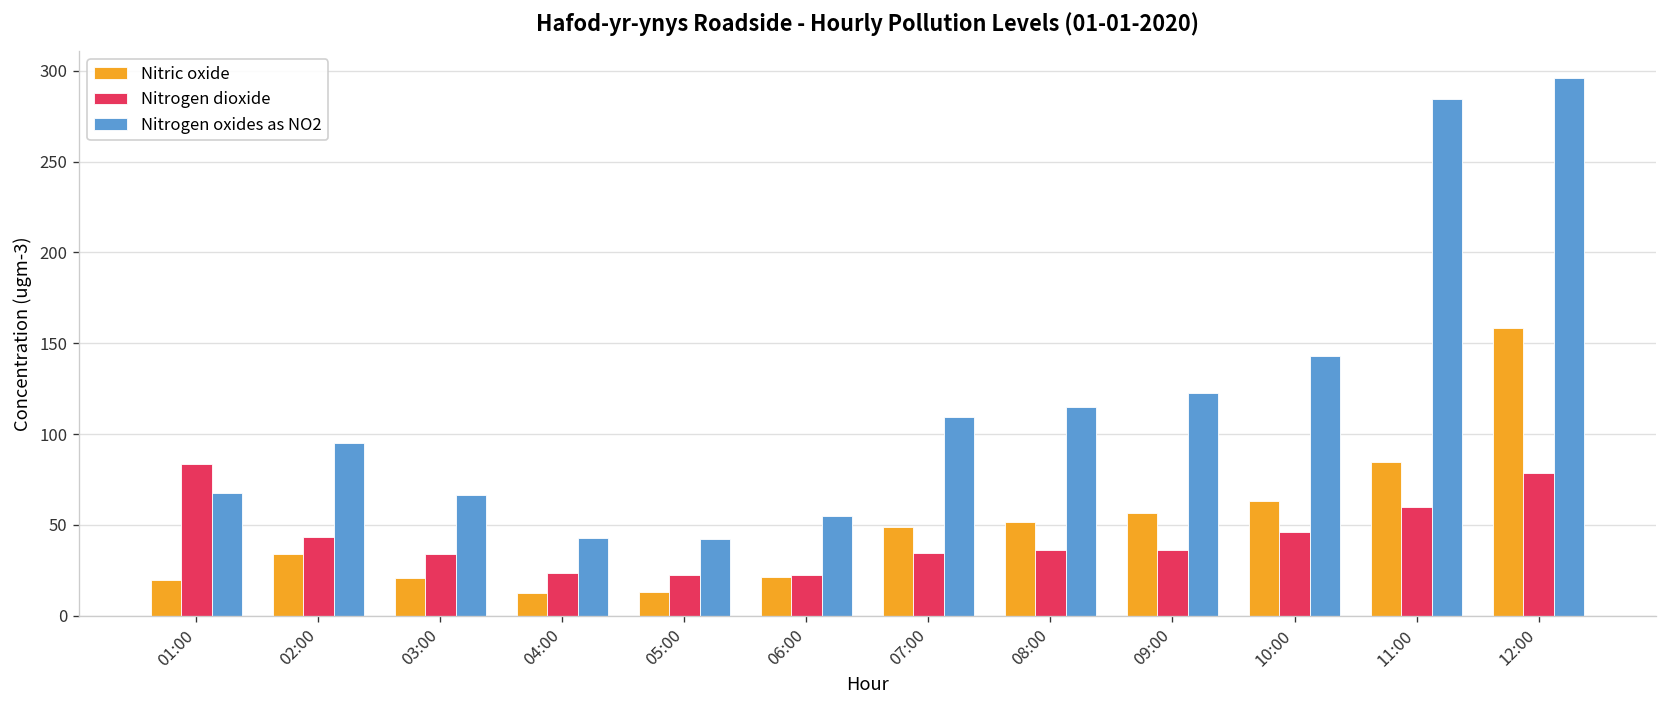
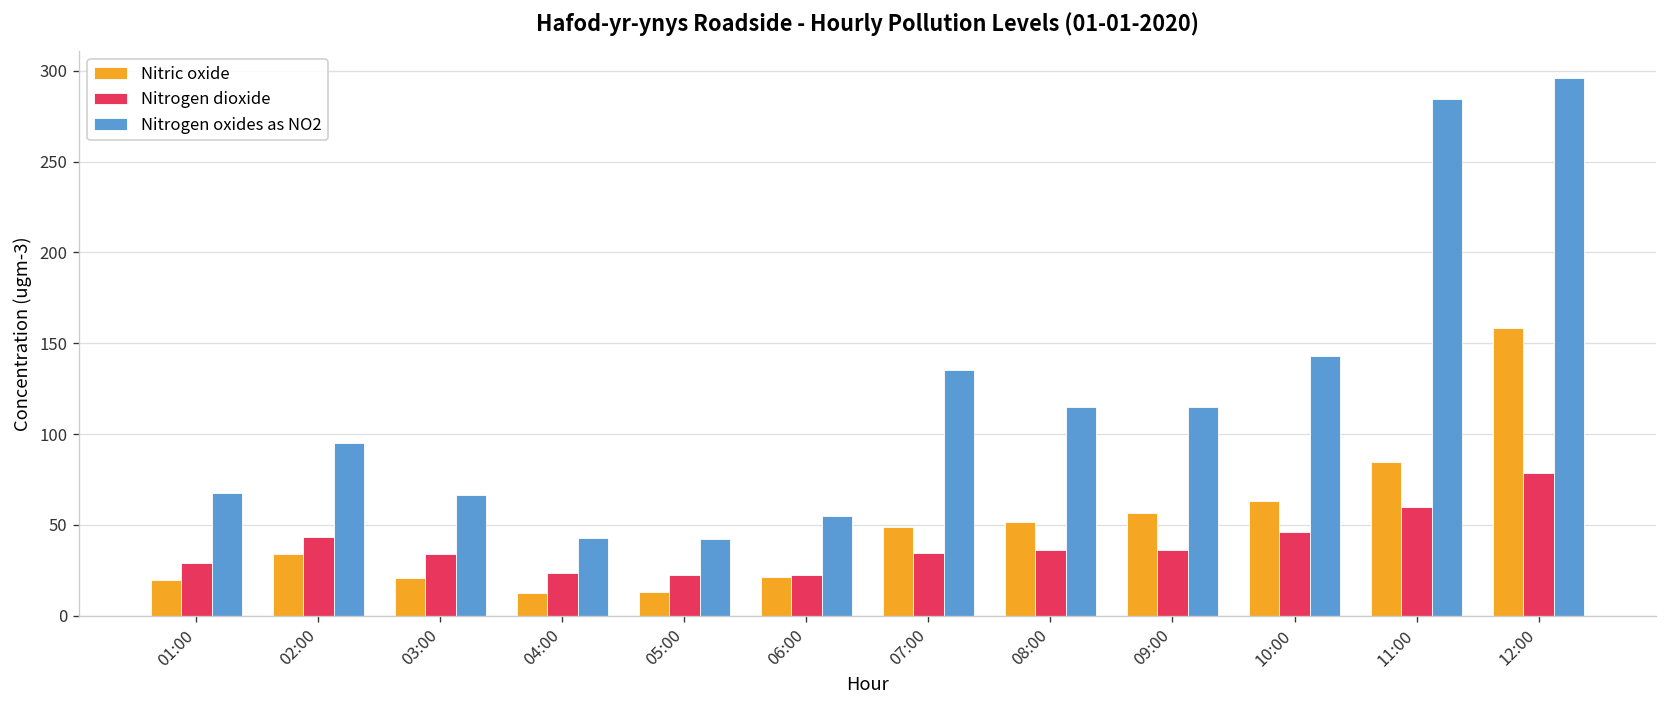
Nitrogen dioxide, 01:00: 84 -> 29
Nitrogen oxides as NO2, 07:00: 110 -> 136
Nitrogen oxides as NO2, 09:00: 123 -> 115
